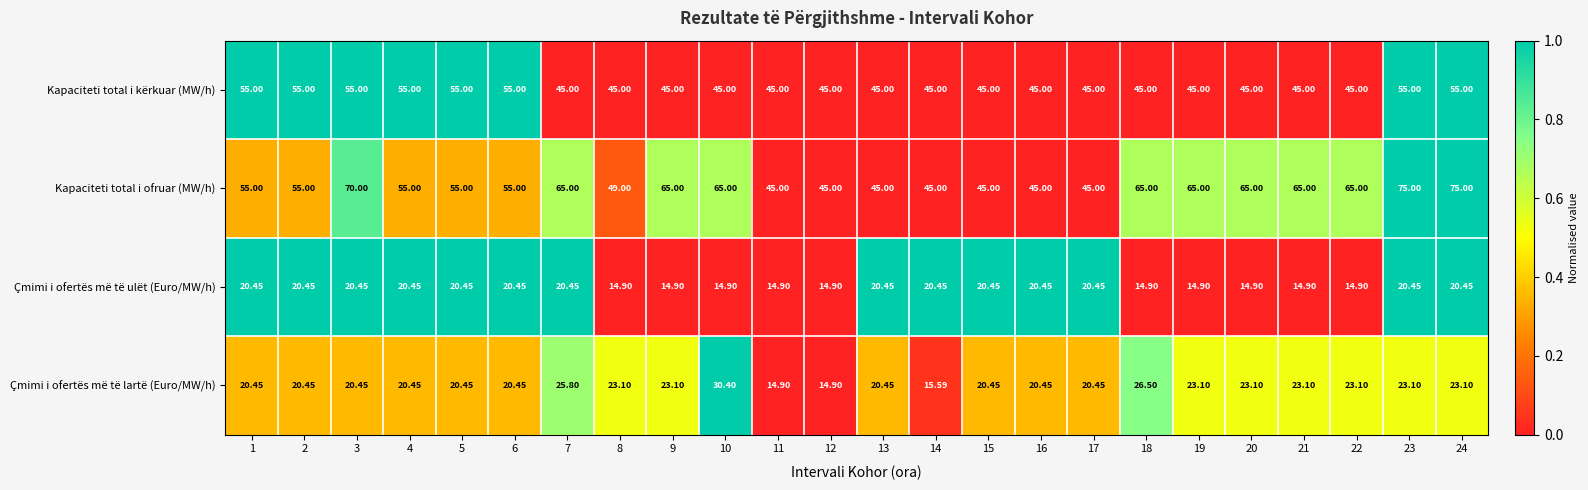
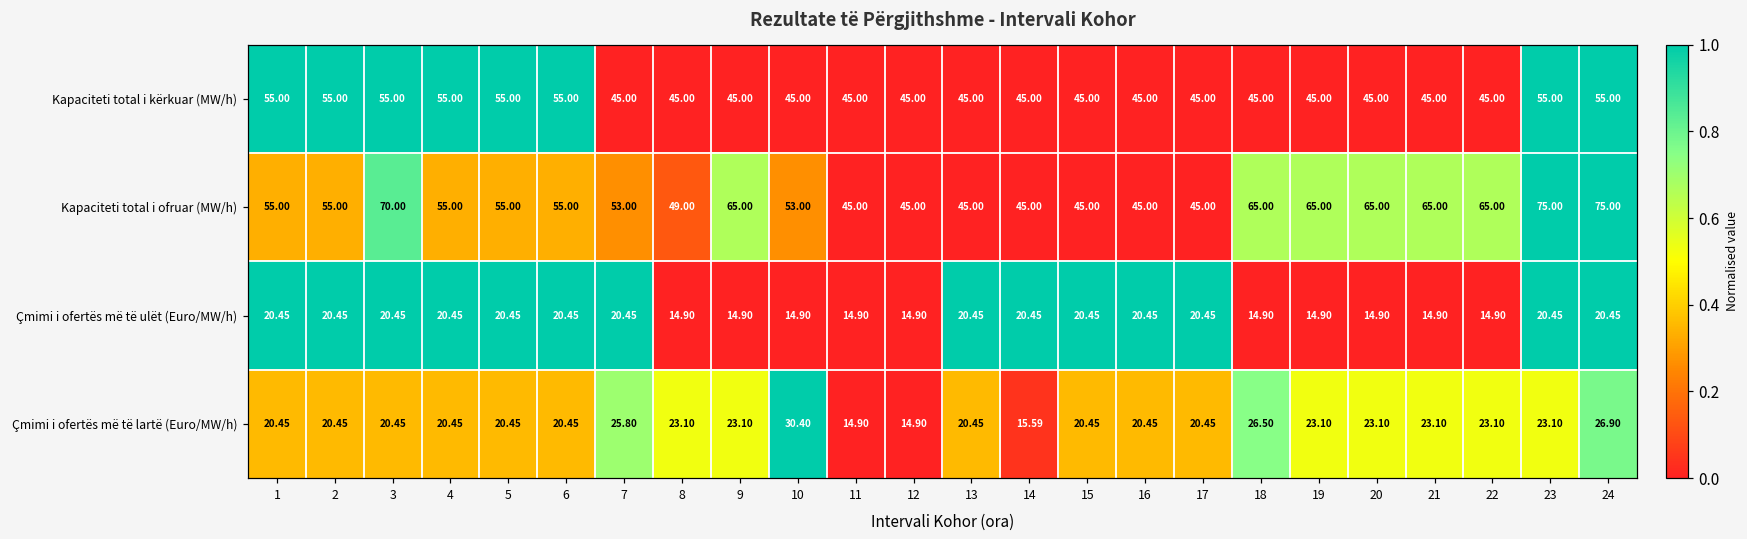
Kapaciteti total i ofruar (MW/h), 7: 65.00 -> 53.00
Kapaciteti total i ofruar (MW/h), 10: 65.00 -> 53.00
Çmimi i ofertës më të lartë (Euro/MW/h), 24: 23.10 -> 26.90
